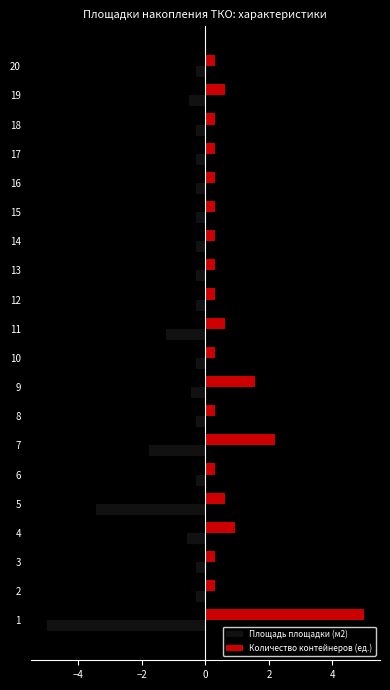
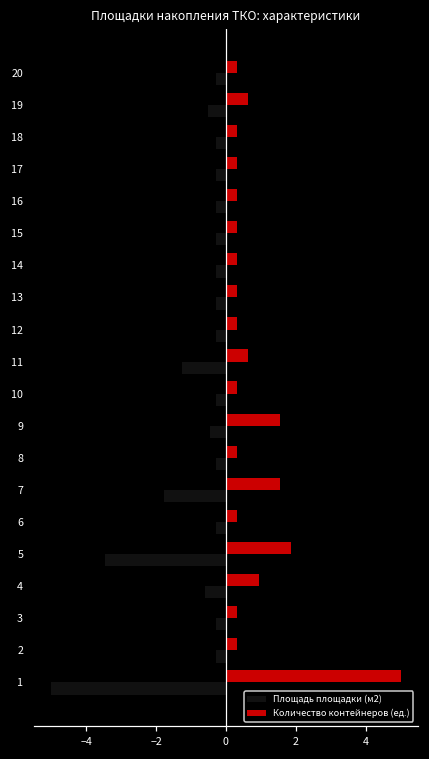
Количество контейнеров (ед.), 7: 2.2 -> 1.6
Количество контейнеров (ед.), 5: 0.6 -> 1.9
